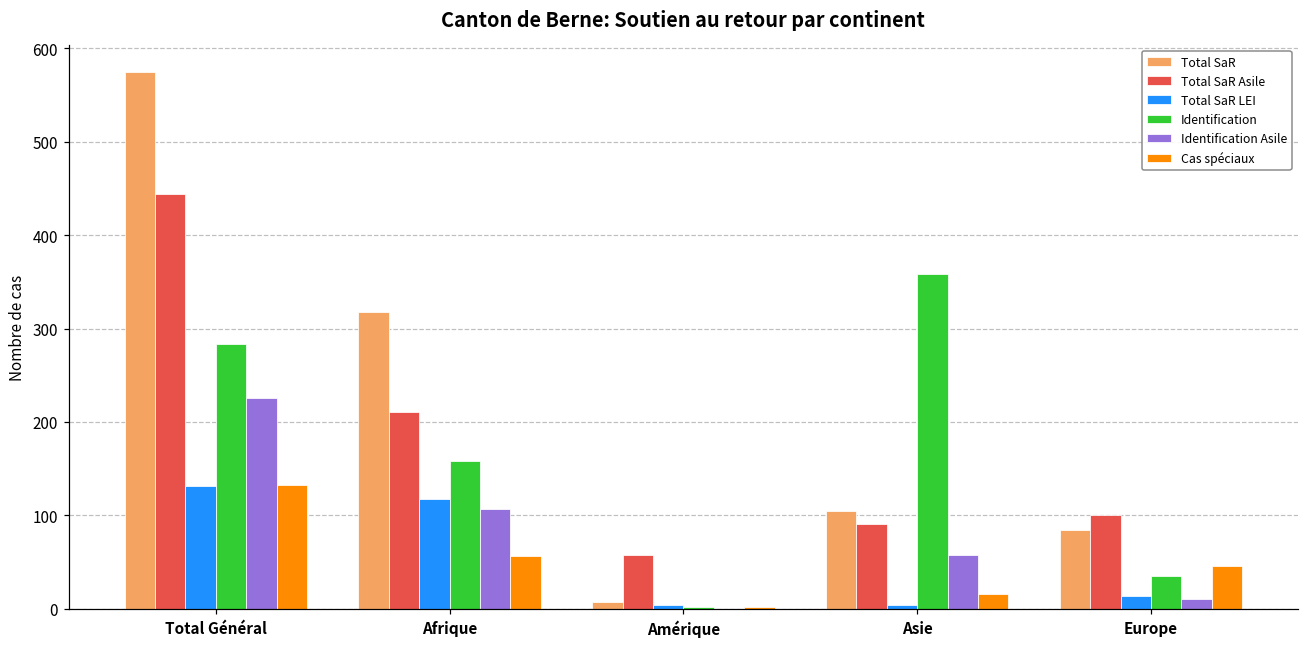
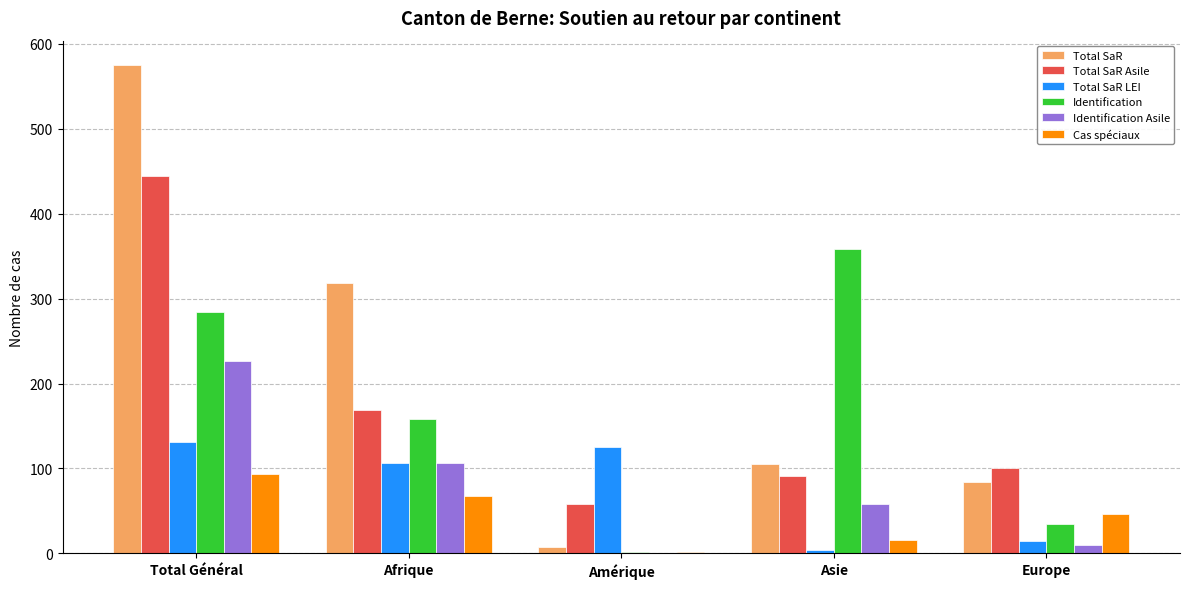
Cas spéciaux, Total Général: 130 -> 90
Total SaR Asile, Afrique: 210 -> 170
Total SaR LEI, Afrique: 120 -> 110
Cas spéciaux, Afrique: 60 -> 70
Total SaR LEI, Amérique: 0 -> 130
